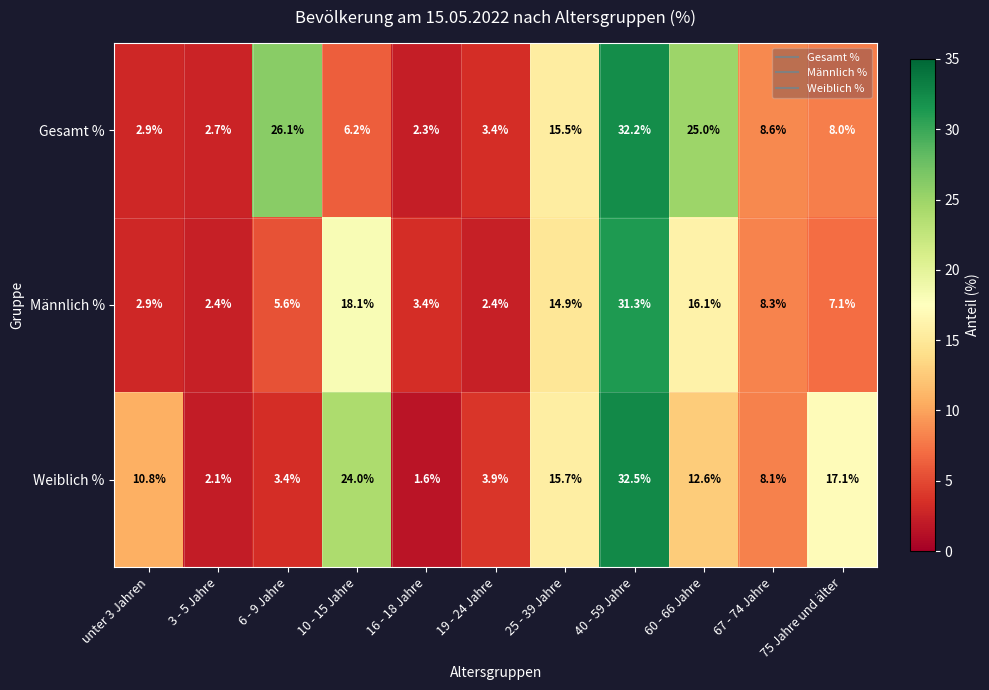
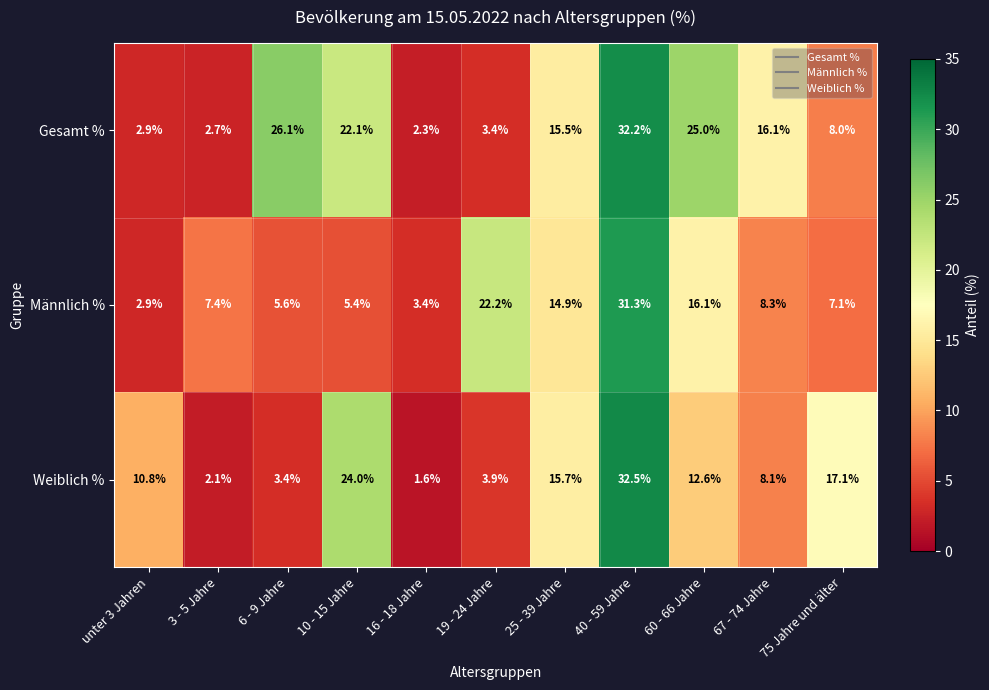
Gesamt %, 10 - 15 Jahre: 6.2% -> 22.1%
Gesamt %, 67 - 74 Jahre: 8.6% -> 16.1%
Männlich %, 3 - 5 Jahre: 2.4% -> 7.4%
Männlich %, 10 - 15 Jahre: 18.1% -> 5.4%
Männlich %, 19 - 24 Jahre: 2.4% -> 22.2%
